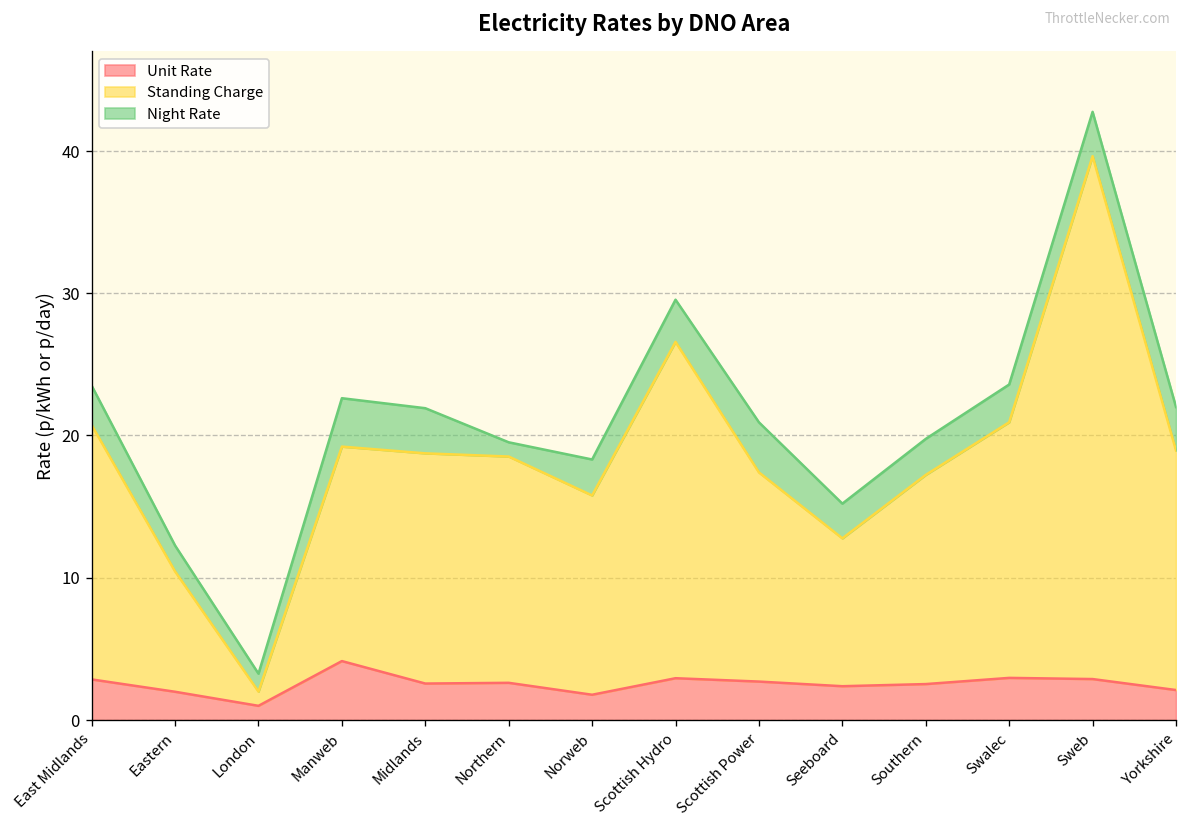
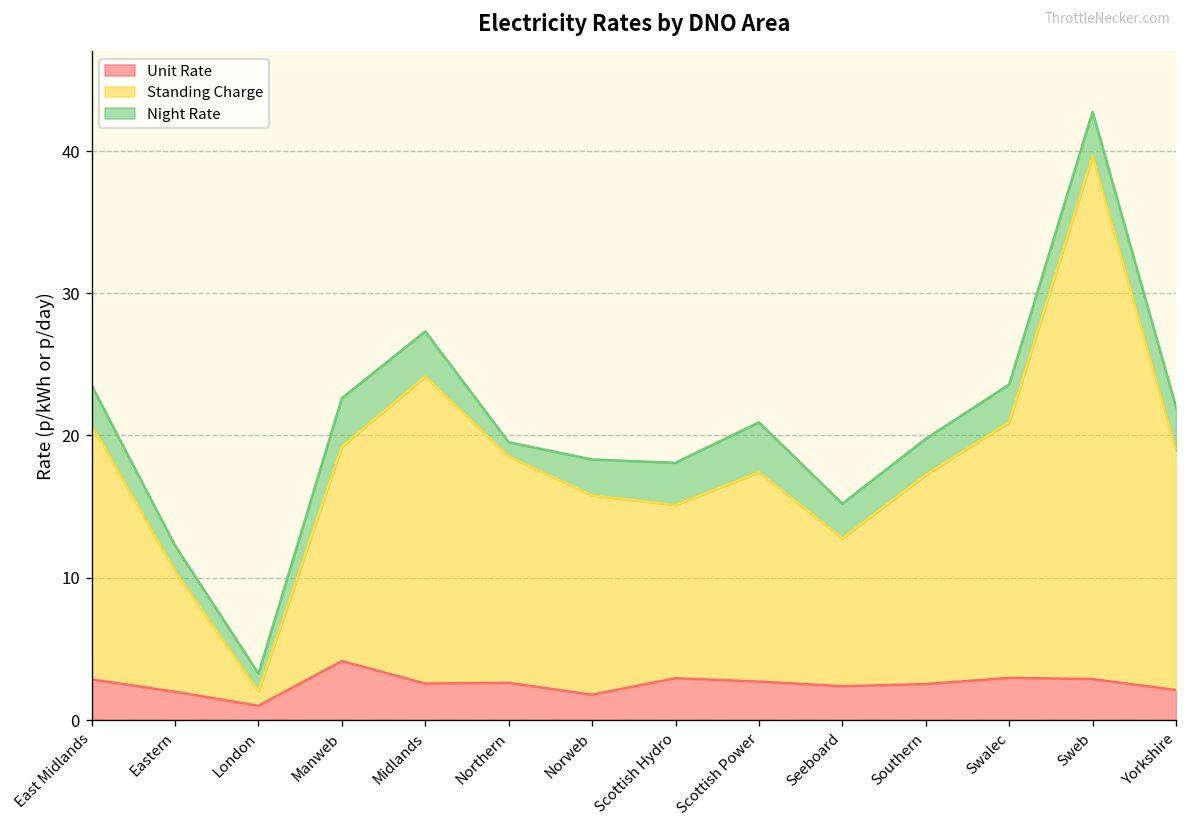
Standing Charge, Midlands: 16.2 -> 21.6
Standing Charge, Scottish Hydro: 23.6 -> 12.2
